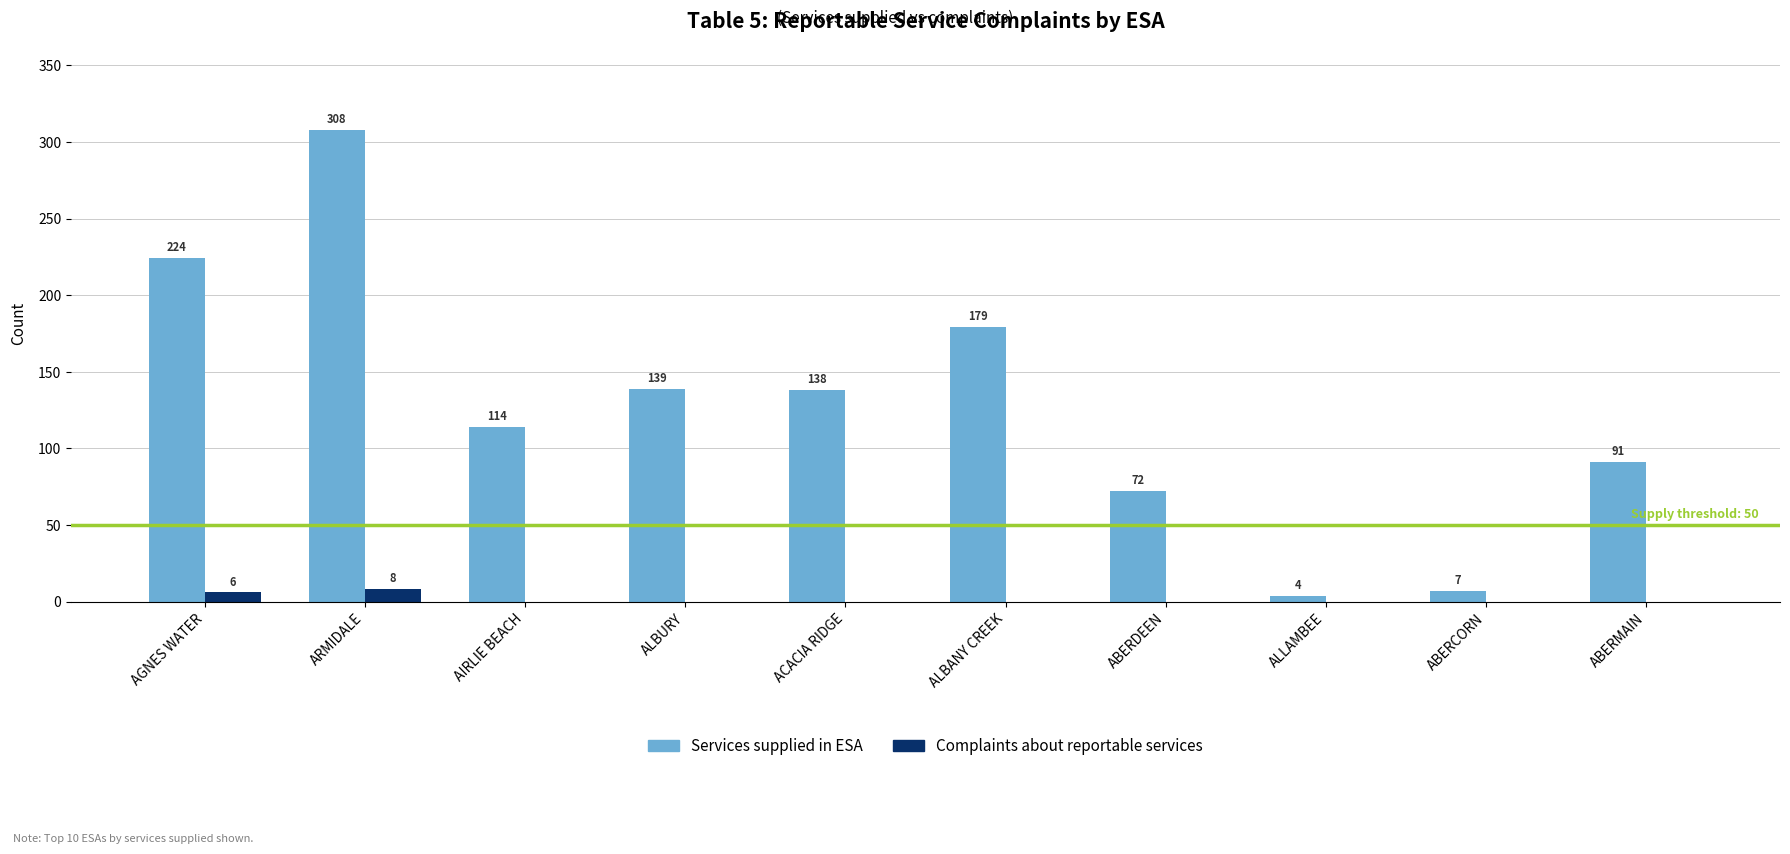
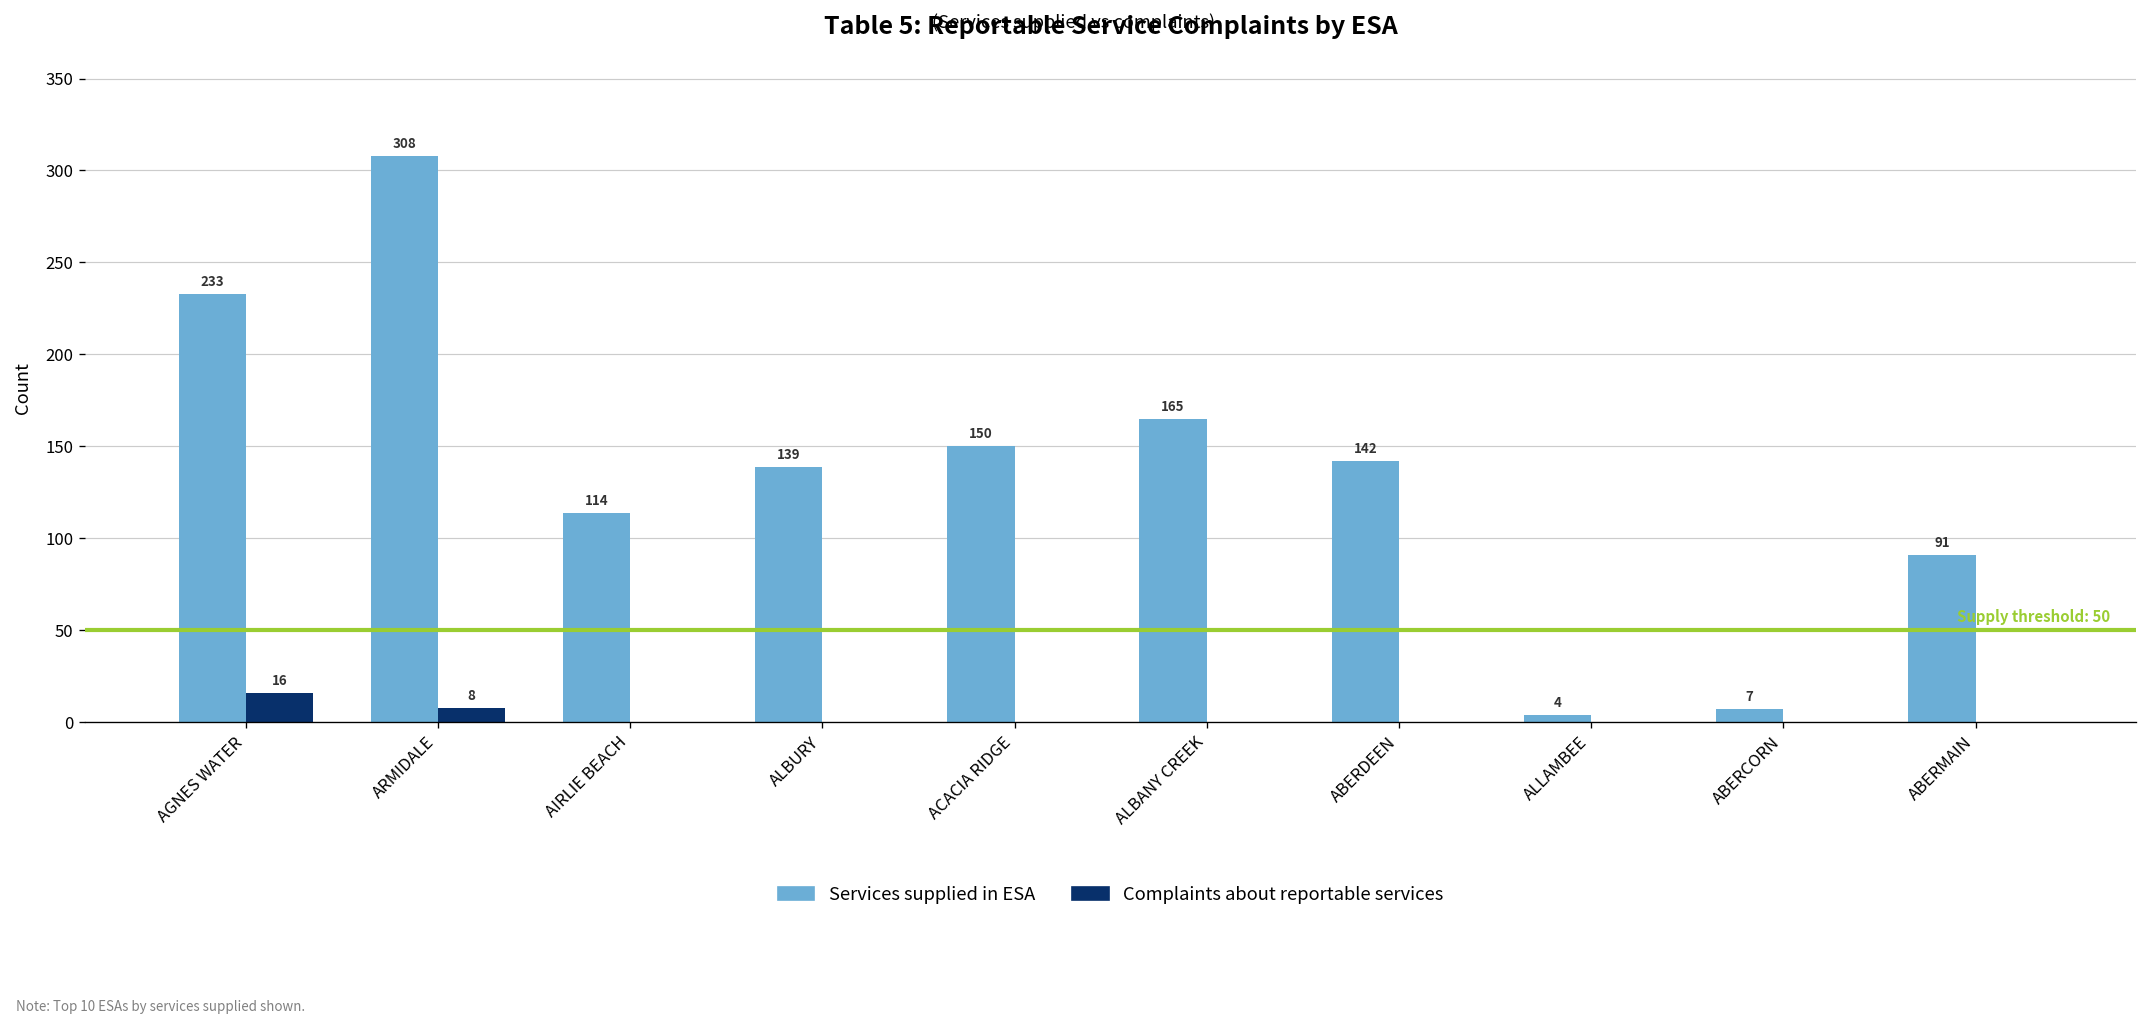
Services supplied in ESA, AGNES WATER: 224 -> 233
Complaints about reportable services, AGNES WATER: 6 -> 16
Services supplied in ESA, ACACIA RIDGE: 138 -> 150
Services supplied in ESA, ALBANY CREEK: 179 -> 165
Services supplied in ESA, ABERDEEN: 72 -> 142
